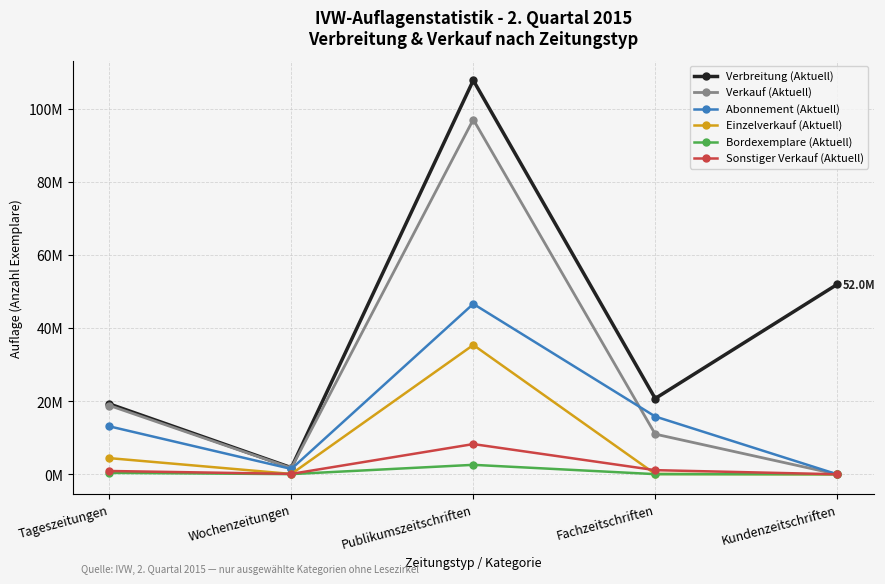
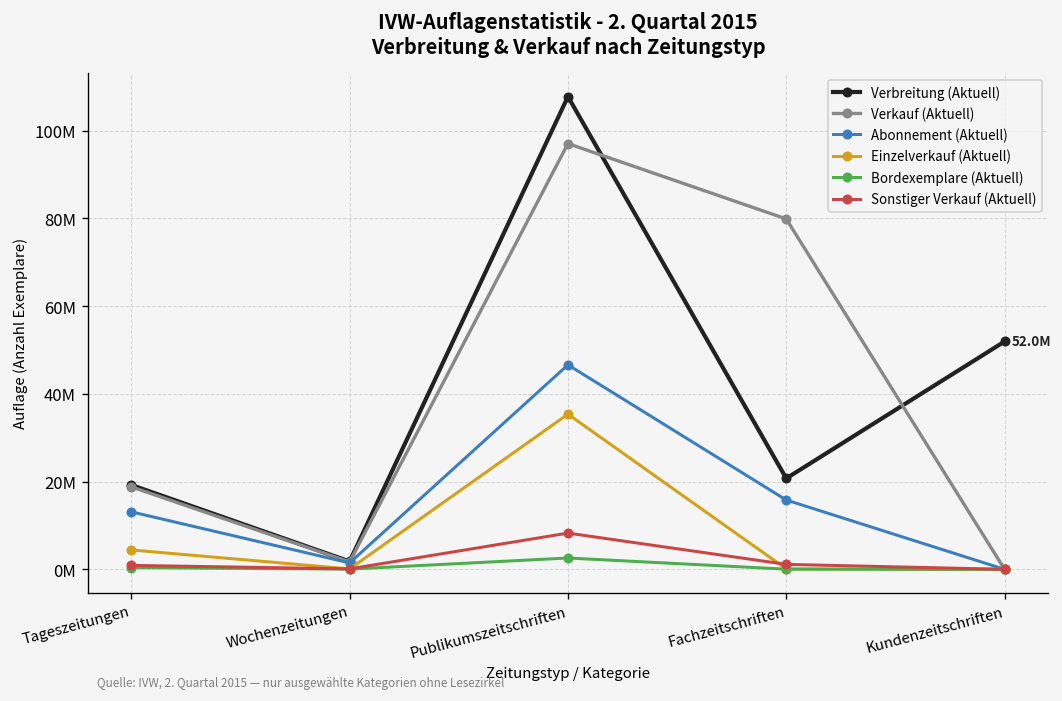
Verkauf (Aktuell), Fachzeitschriften: 11000000 -> 80000000
